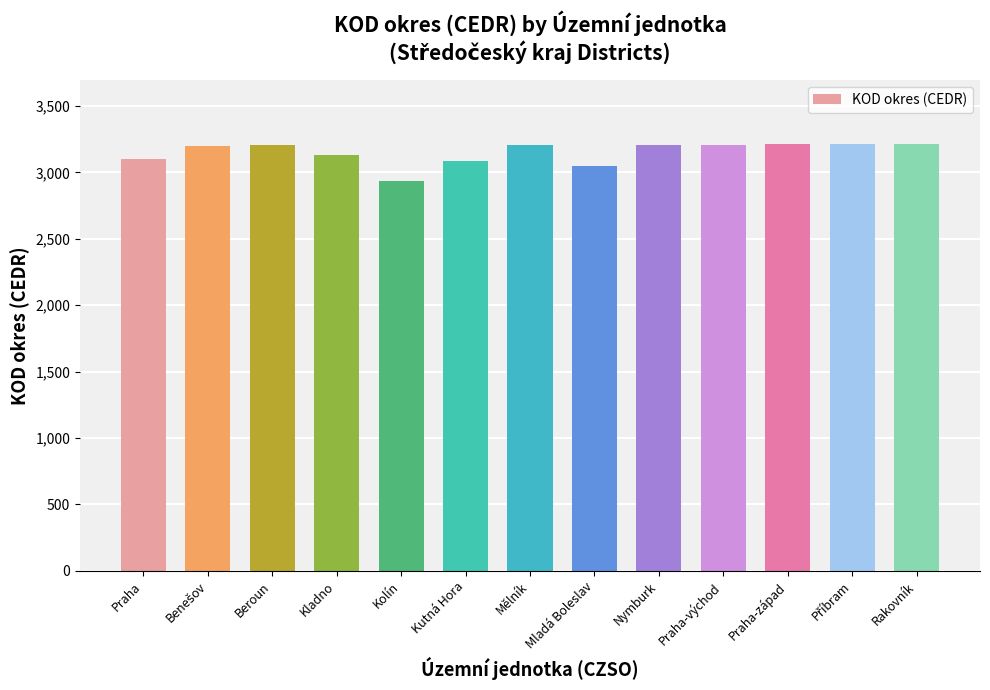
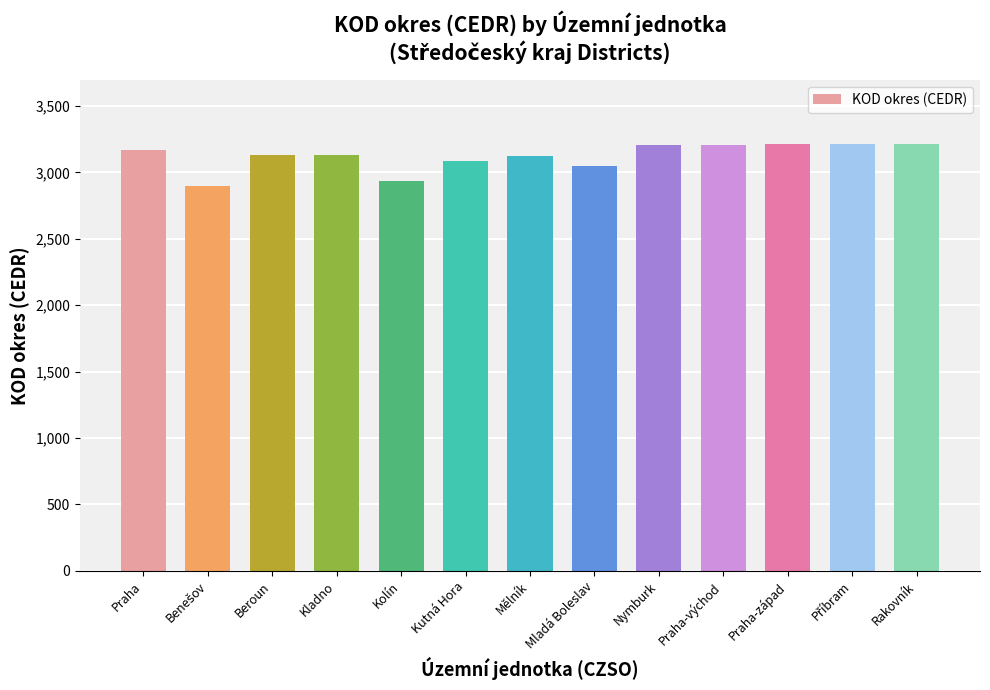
Praha: 3,100 -> 3,170
Benešov: 3,200 -> 2,900
Beroun: 3,200 -> 3,130
Mělník: 3,210 -> 3,120
